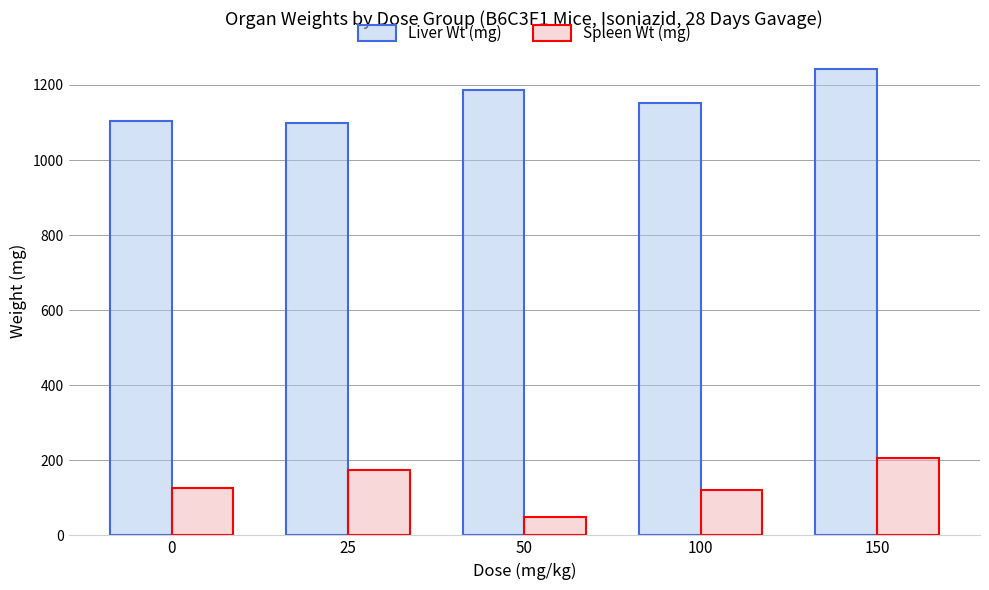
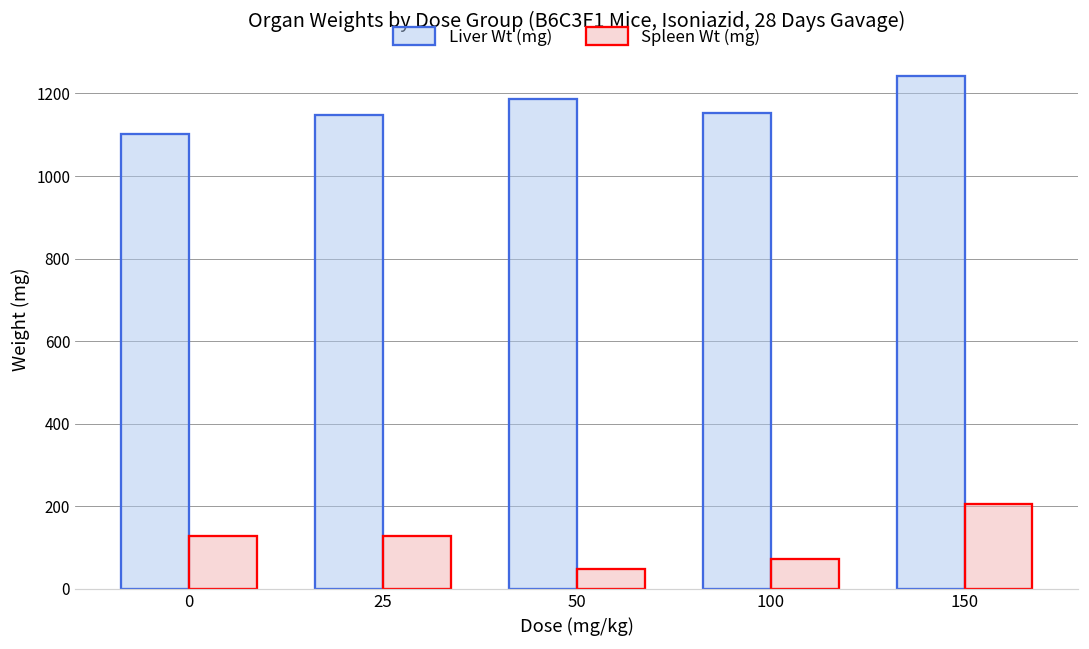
Liver Wt (mg), 25: 1100 -> 1150
Spleen Wt (mg), 25: 180 -> 130
Spleen Wt (mg), 100: 120 -> 70
